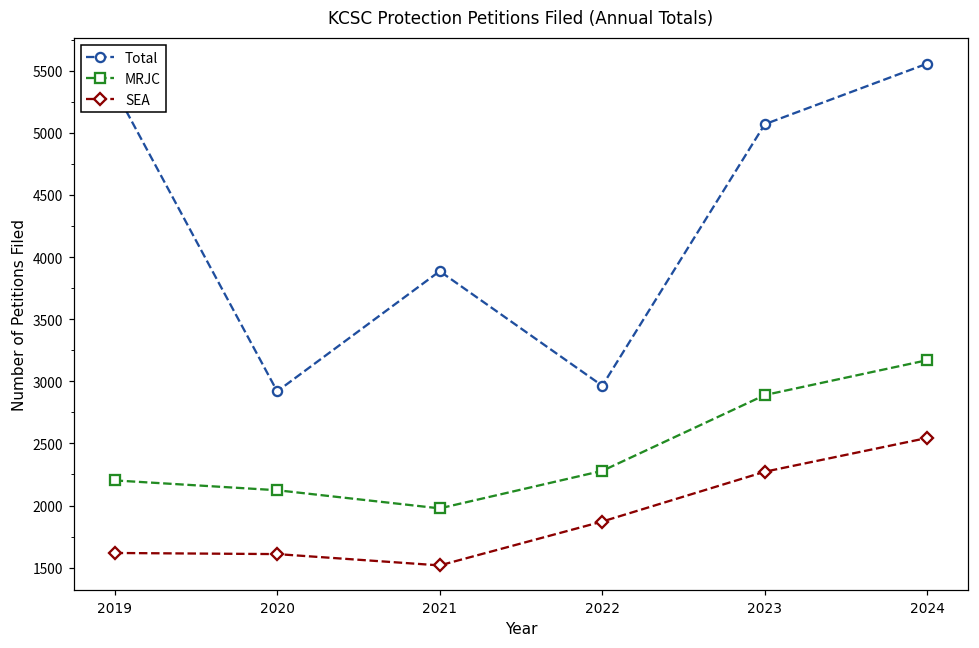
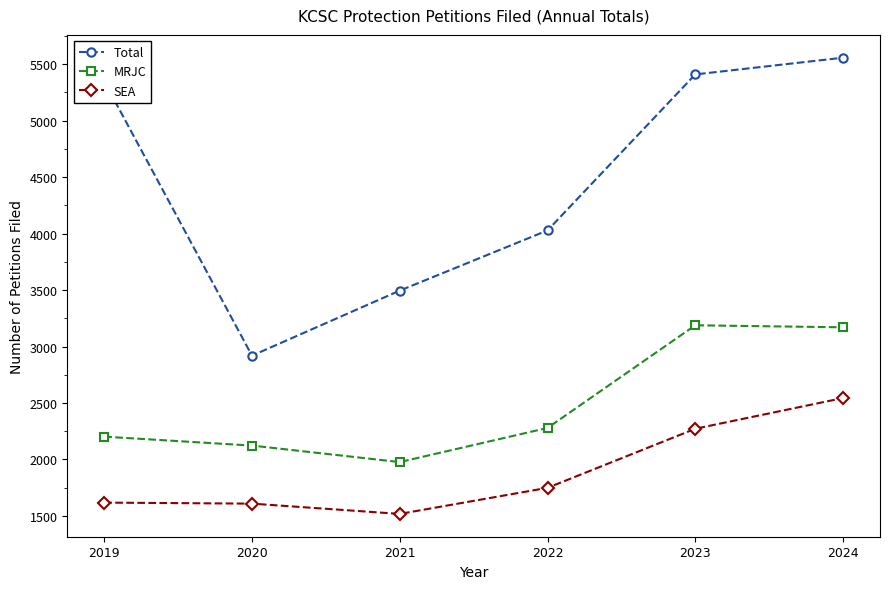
Total, 2021: 3890 -> 3500
Total, 2022: 2960 -> 4030
SEA, 2022: 1870 -> 1750
Total, 2023: 5070 -> 5410
MRJC, 2023: 2890 -> 3190
